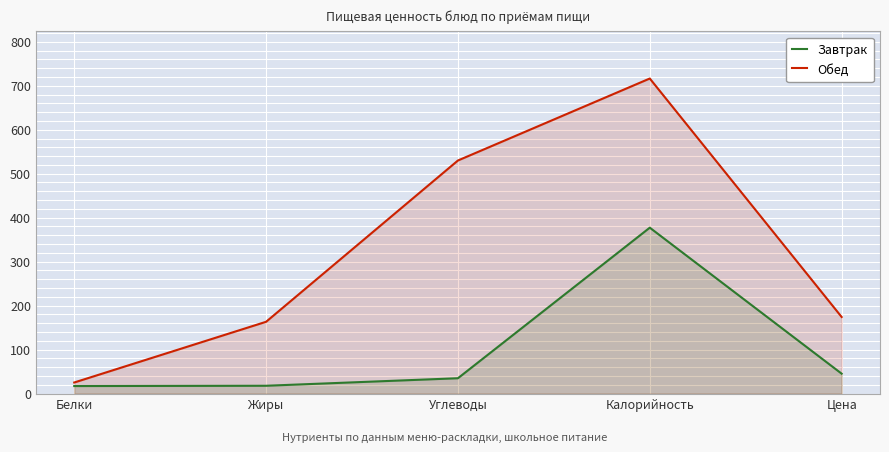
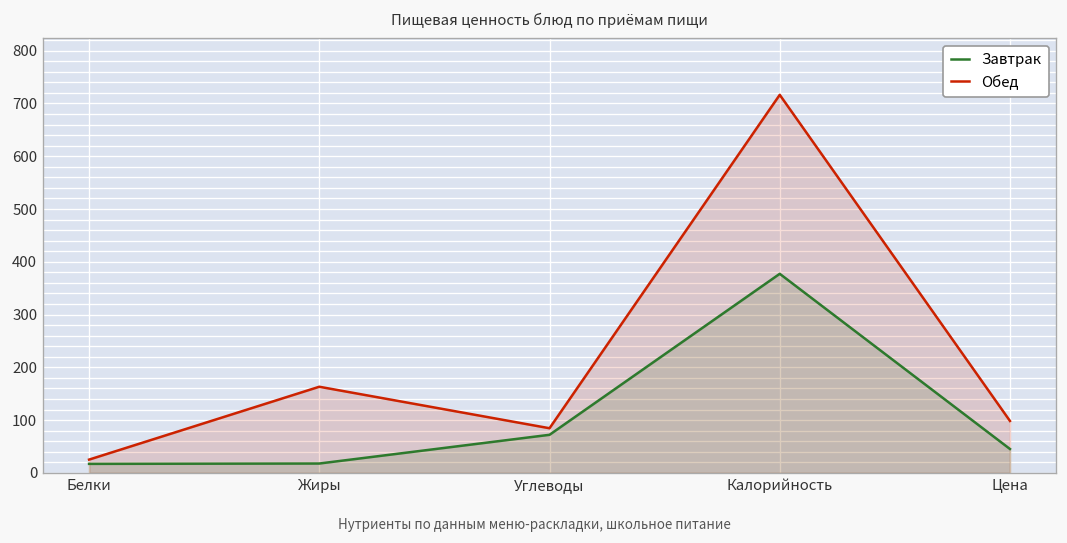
Завтрак, Углеводы: 30 -> 70
Обед, Углеводы: 530 -> 80
Обед, Цена: 170 -> 100
